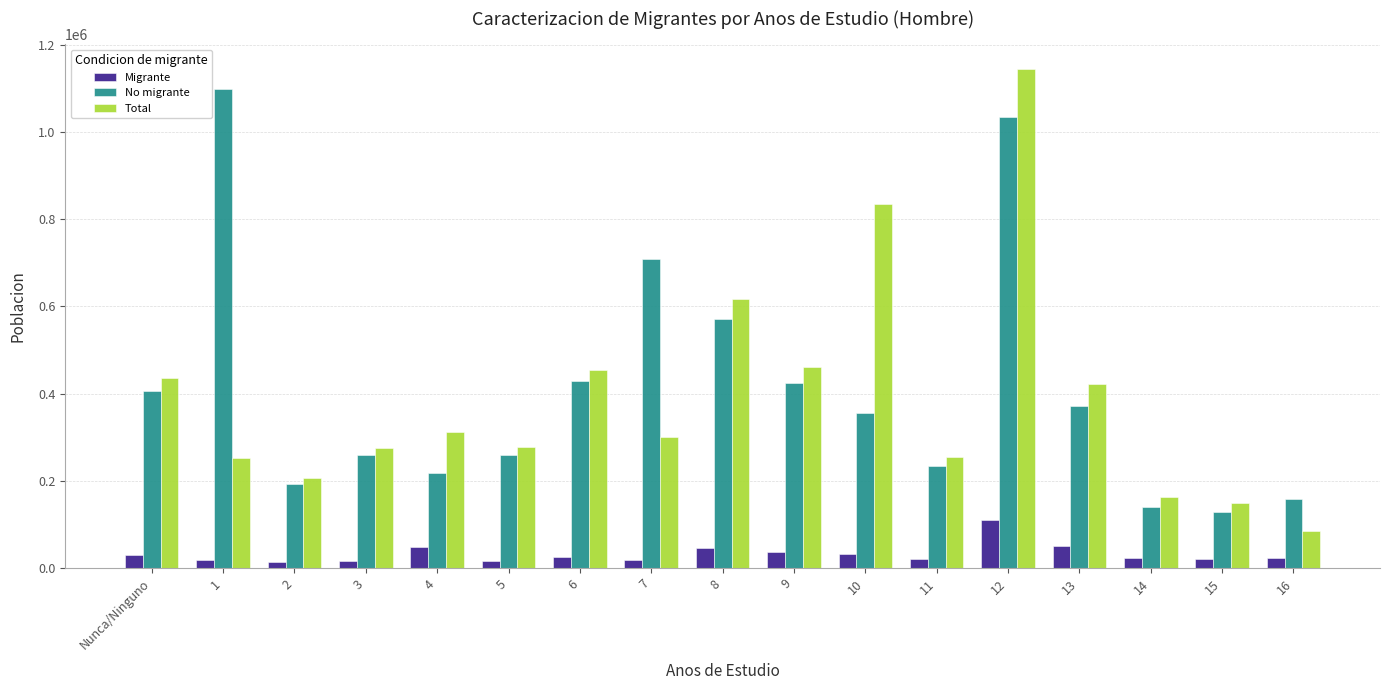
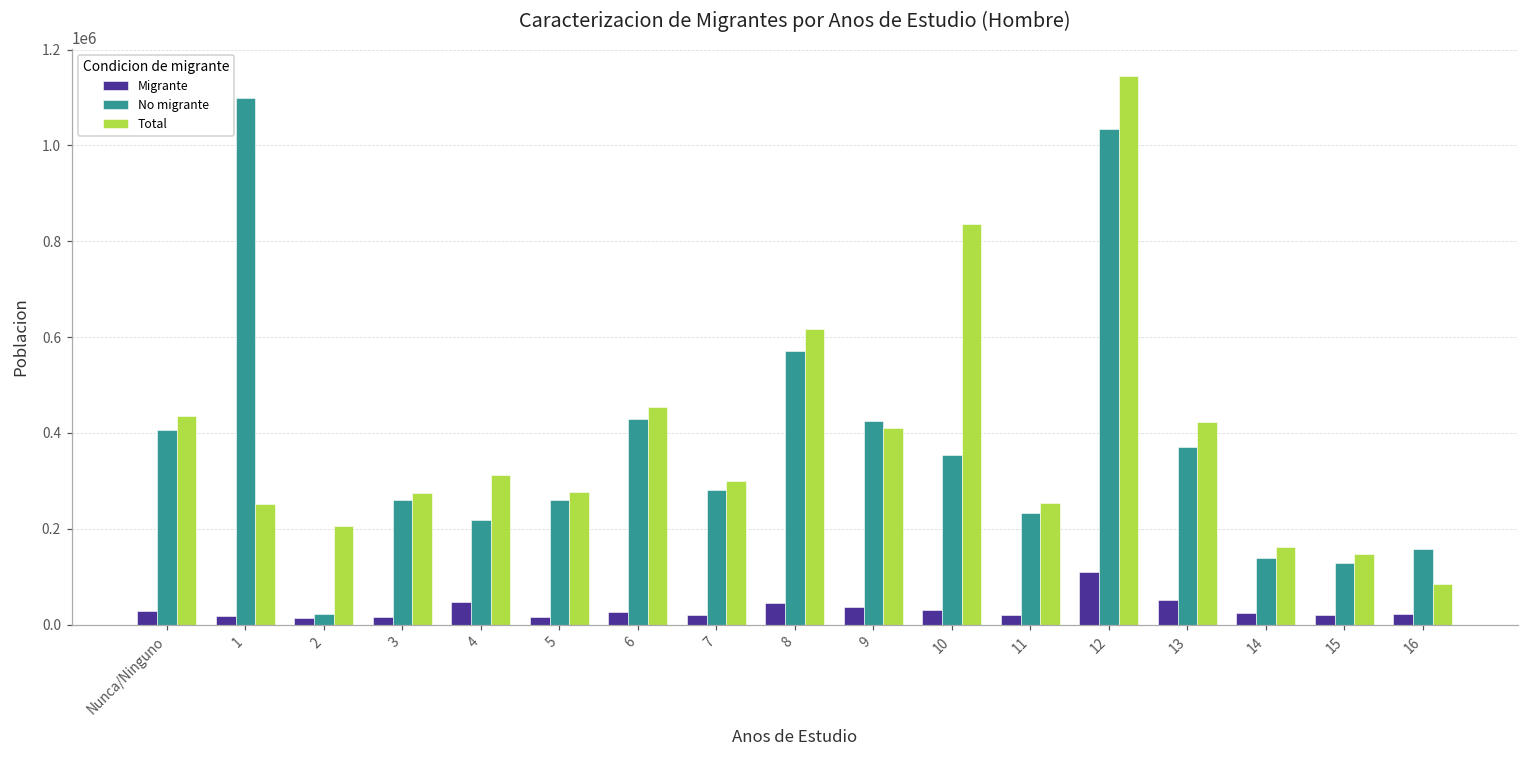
No migrante, 2: 190000 -> 20000
No migrante, 7: 710000 -> 280000
Total, 9: 460000 -> 410000
